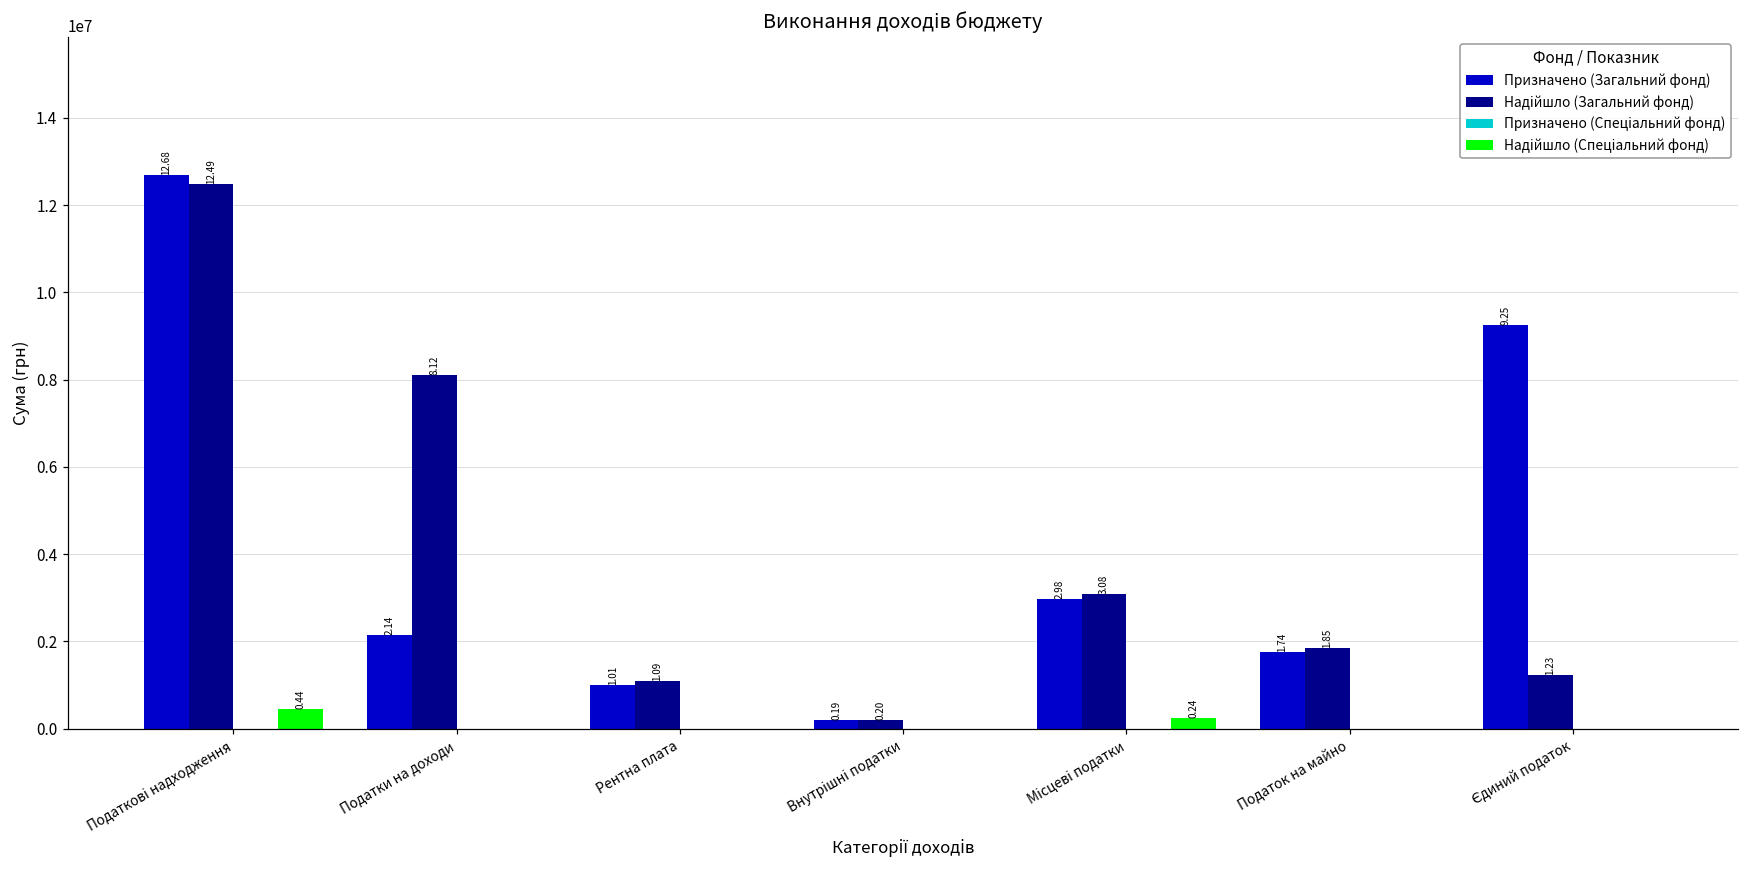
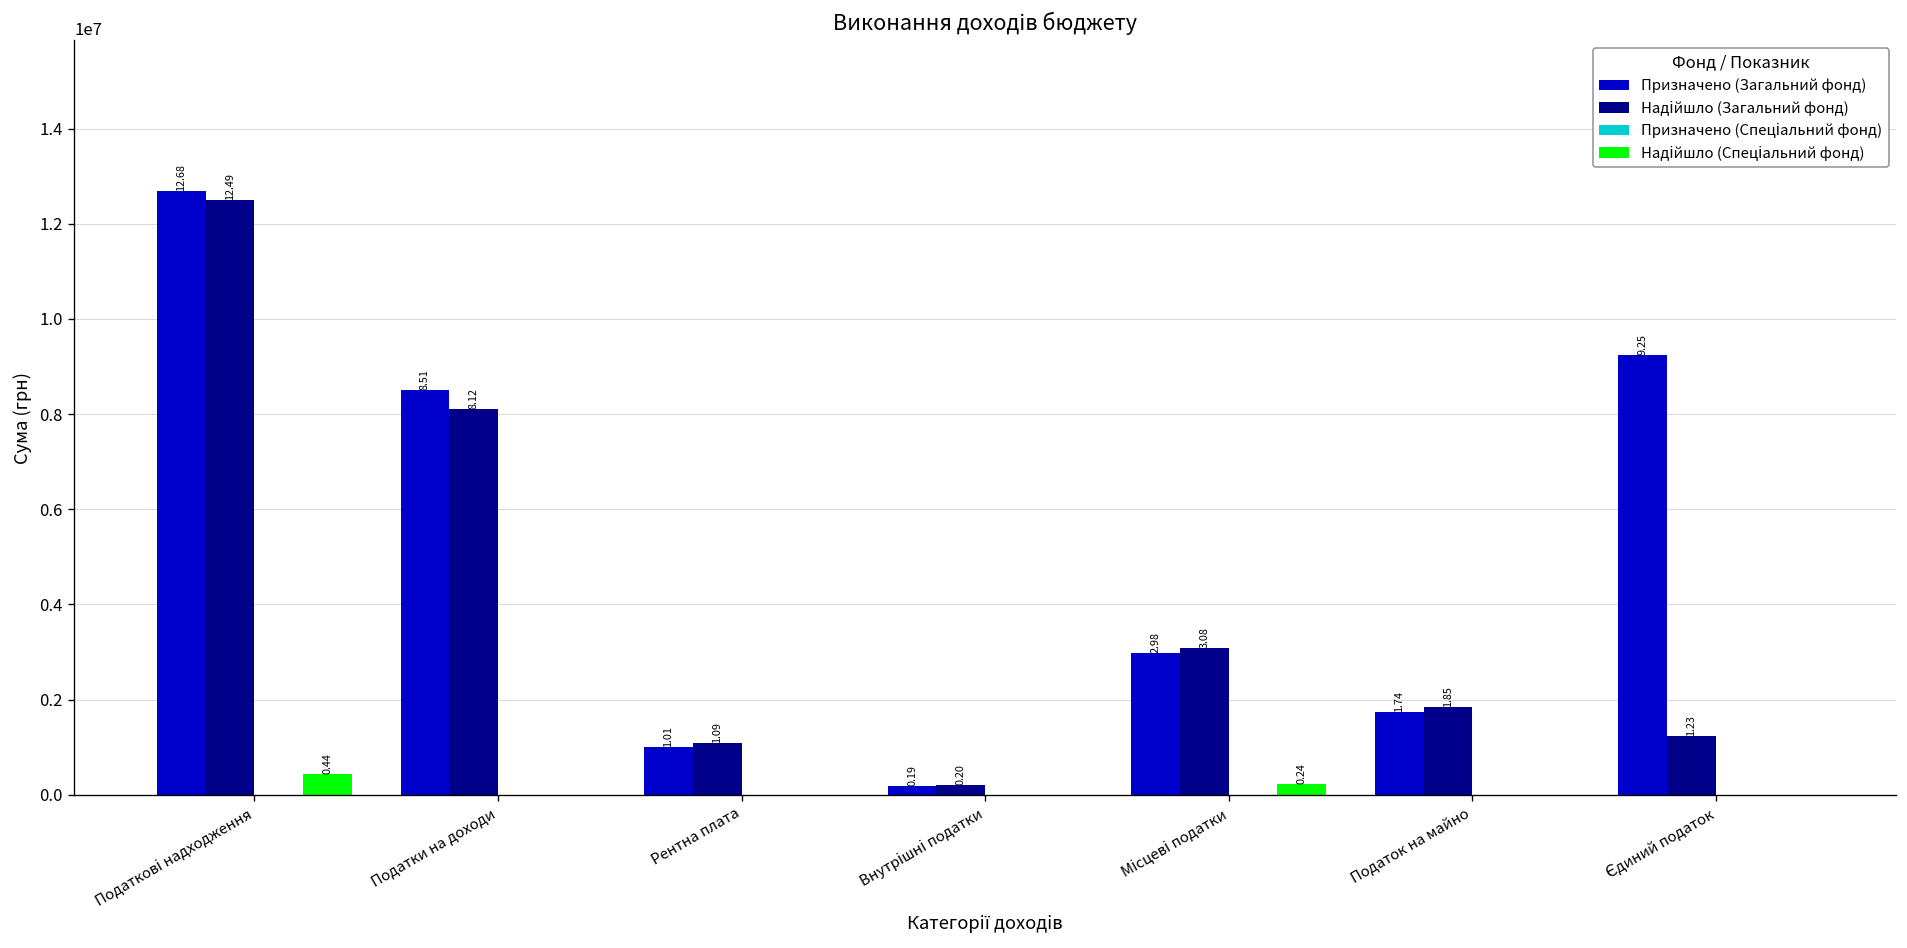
Призначено (Загальний фонд), Податки на доходи: 2.14 -> 8.51
